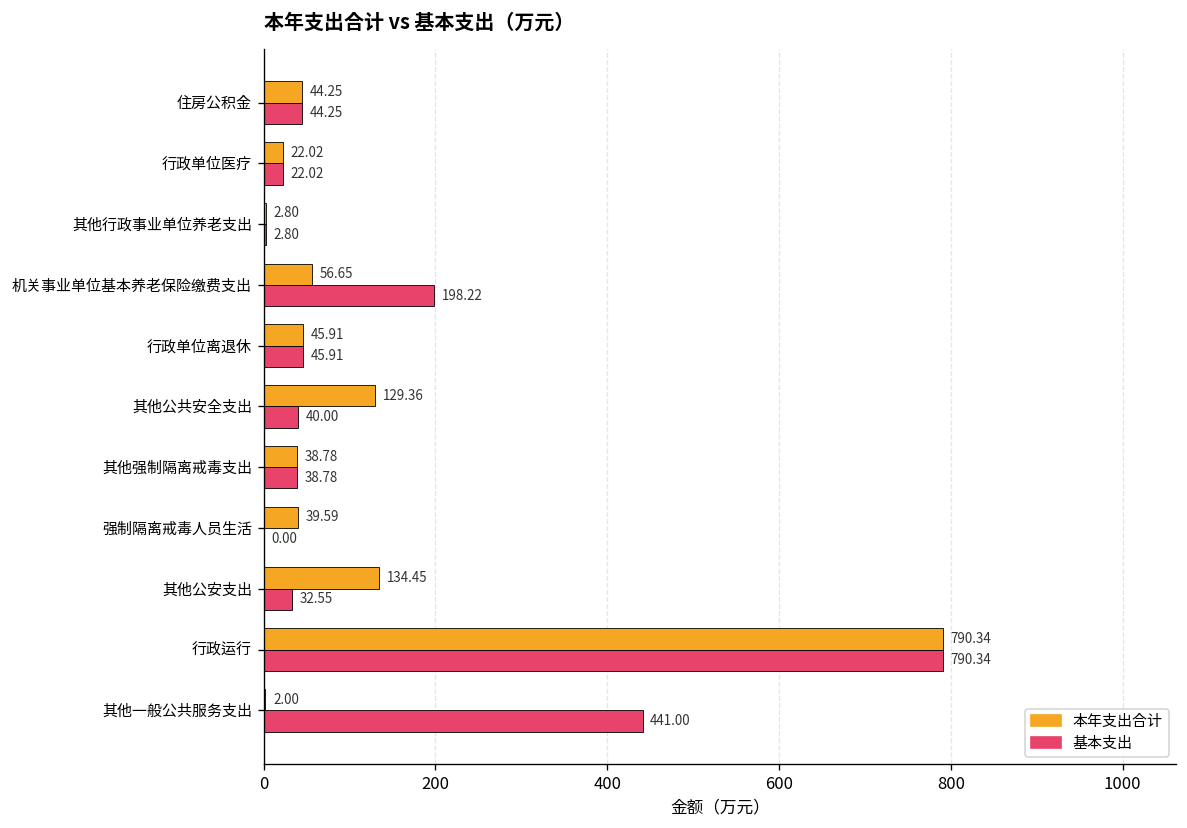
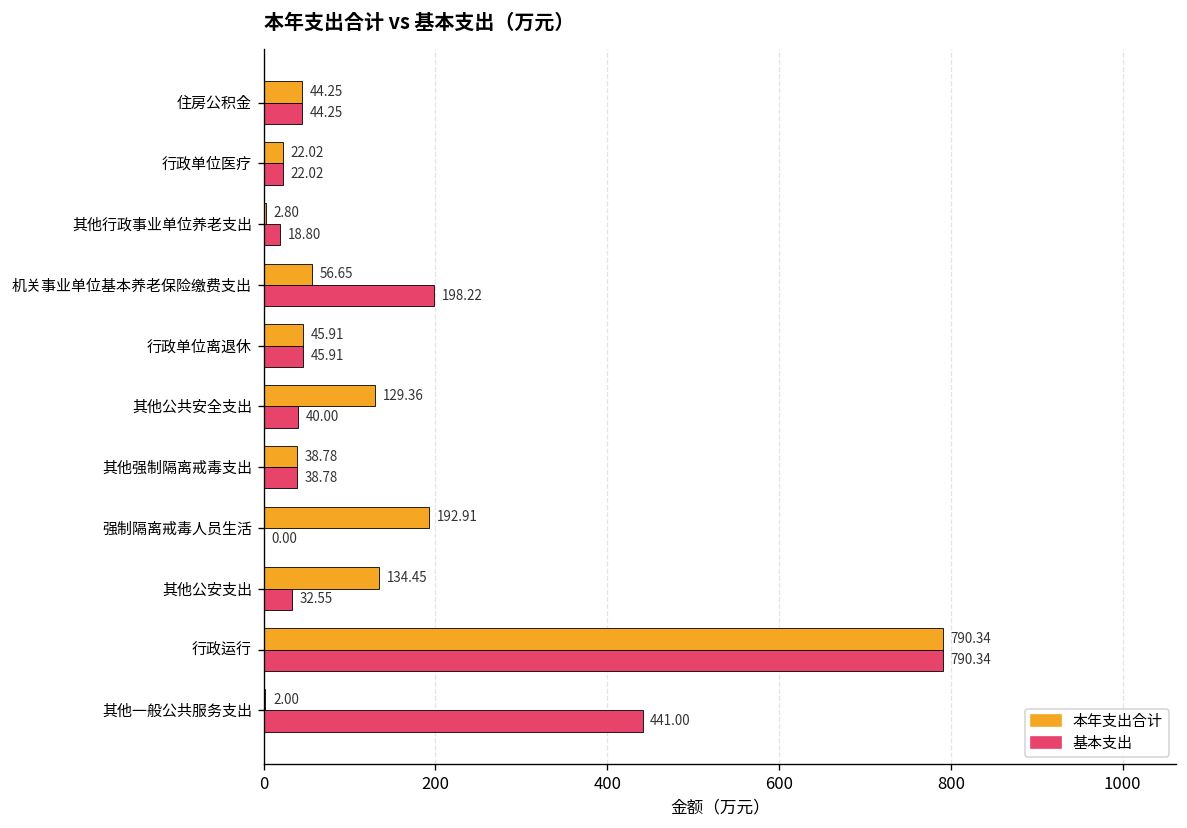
基本支出, 其他行政事业单位养老支出: 2.80 -> 18.80
本年支出合计, 强制隔离戒毒人员生活: 39.59 -> 192.91
